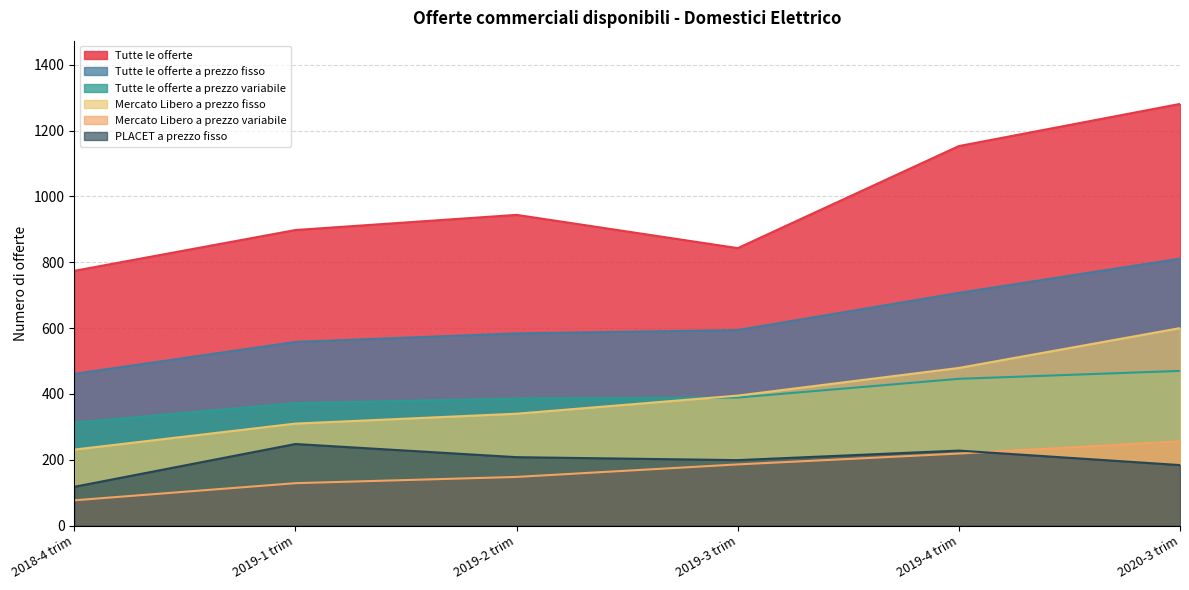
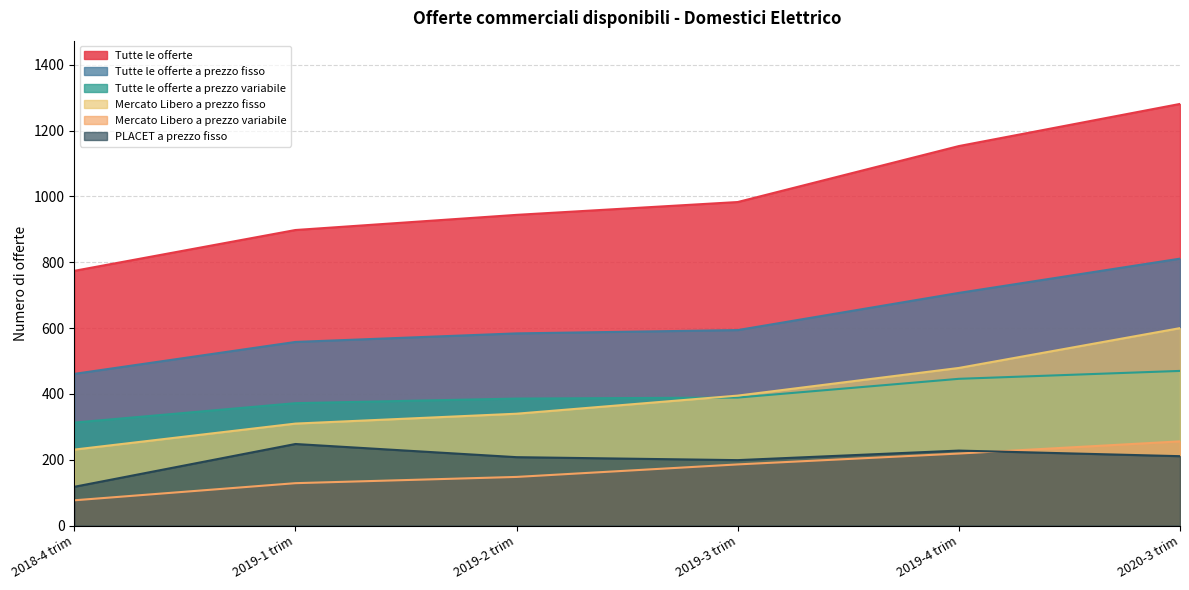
Tutte le offerte, 2019-3 trim: 840 -> 980
PLACET a prezzo fisso, 2020-3 trim: 180 -> 210
